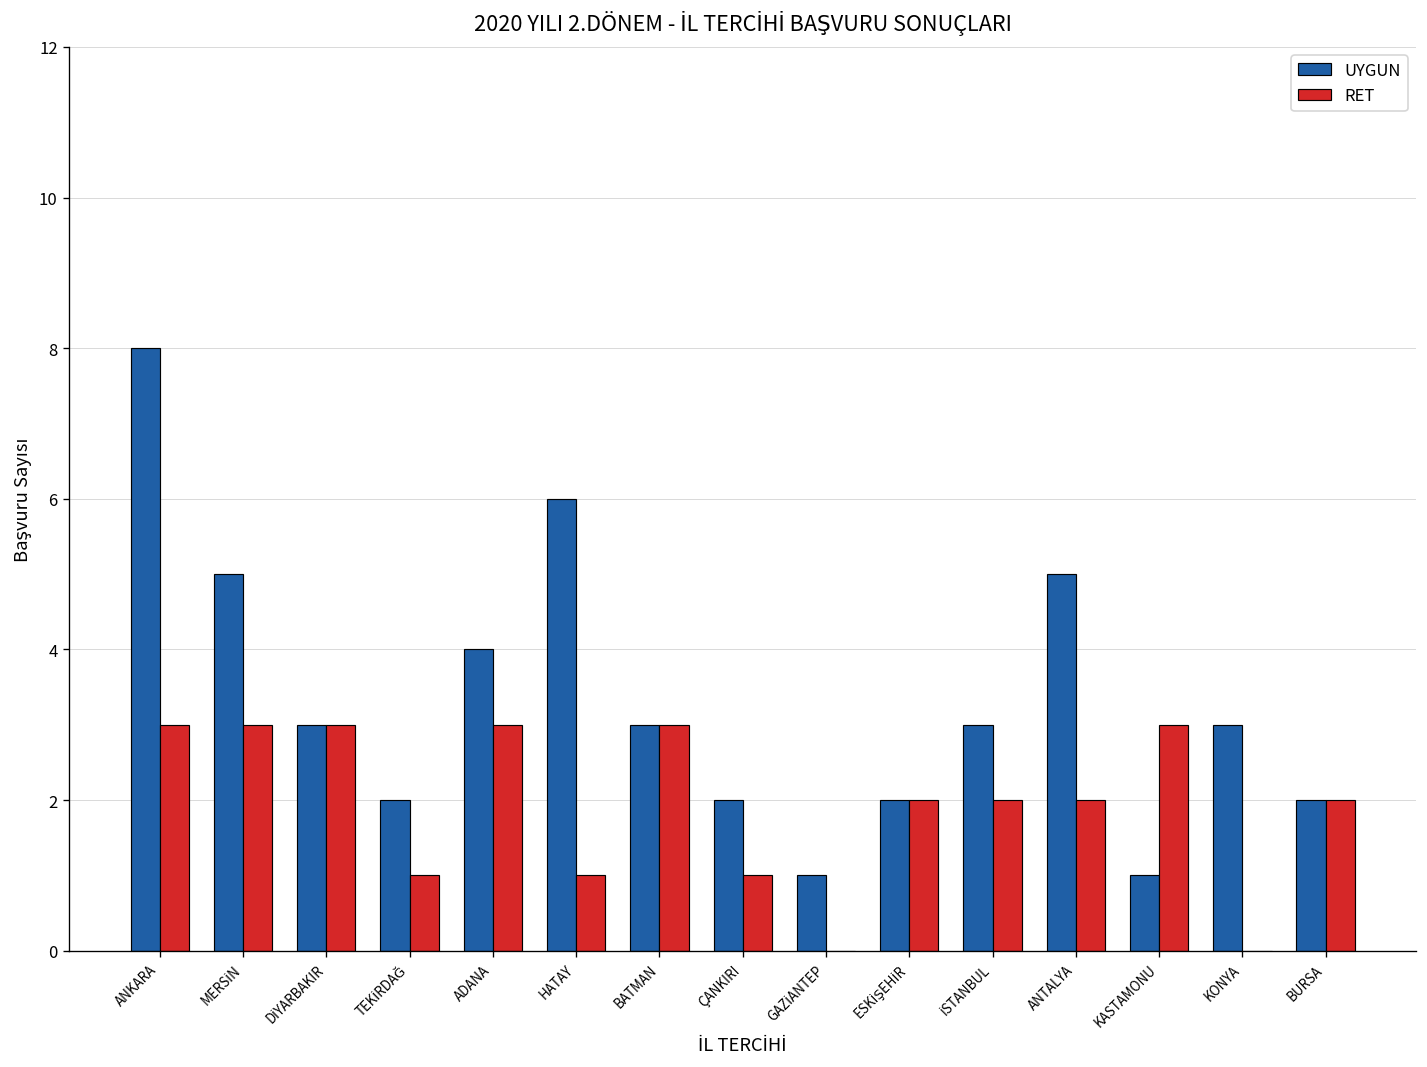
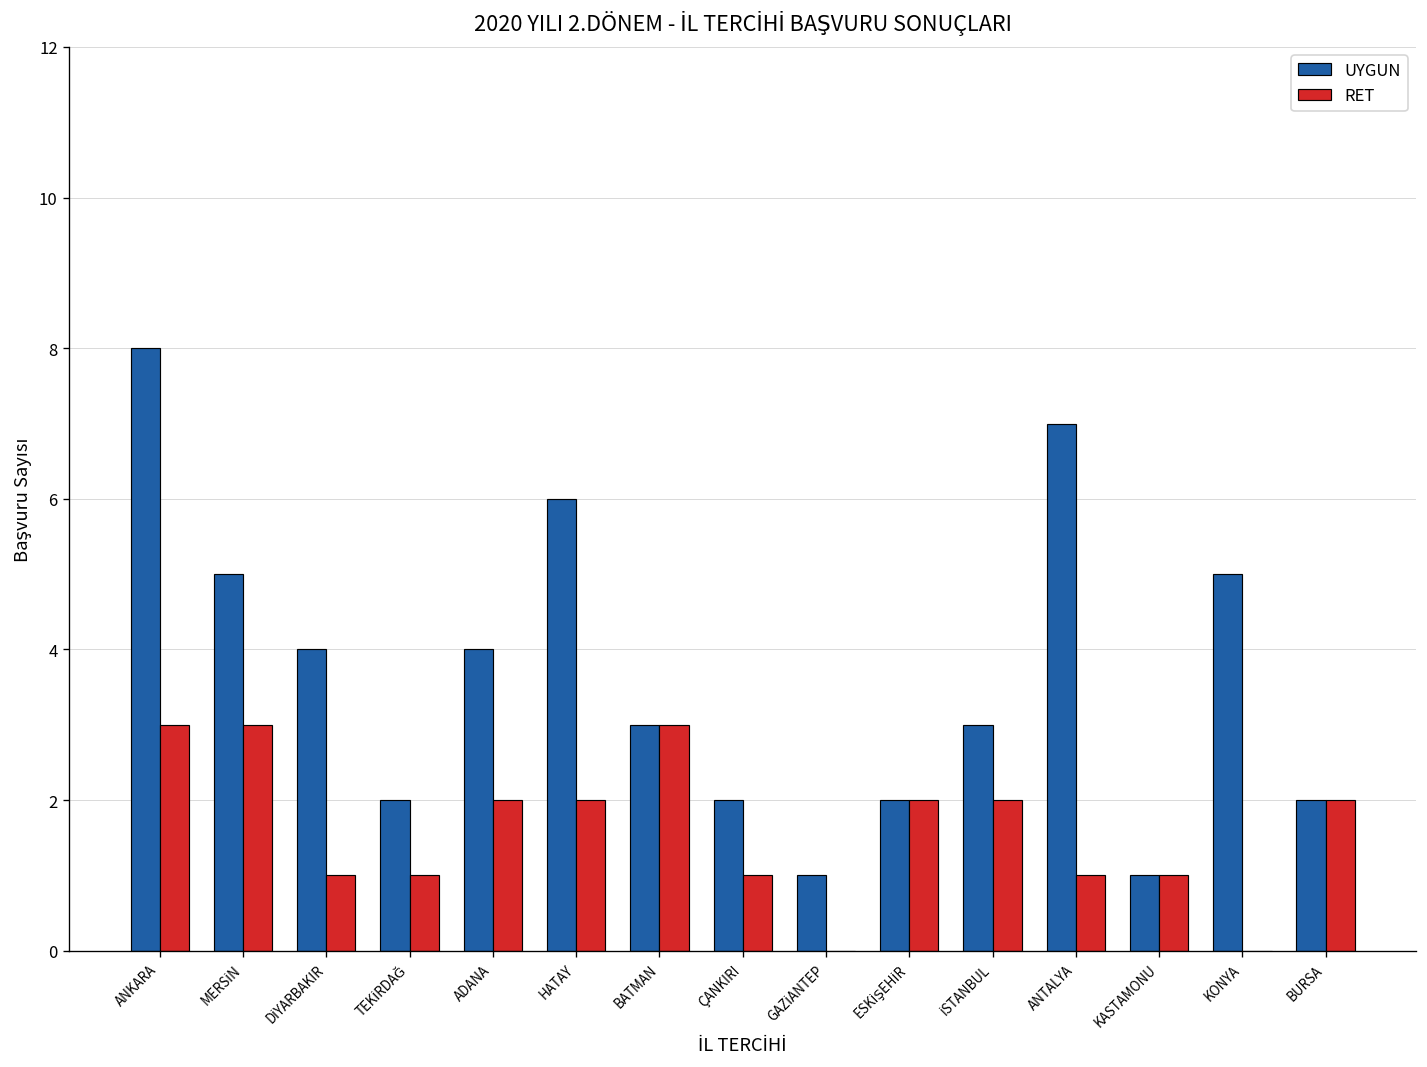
UYGUN, DİYARBAKIR: 3 -> 4
RET, DİYARBAKIR: 3 -> 1
RET, ADANA: 3 -> 2
RET, HATAY: 1 -> 2
UYGUN, ANTALYA: 5 -> 7
RET, ANTALYA: 2 -> 1
RET, KASTAMONU: 3 -> 1
UYGUN, KONYA: 3 -> 5
